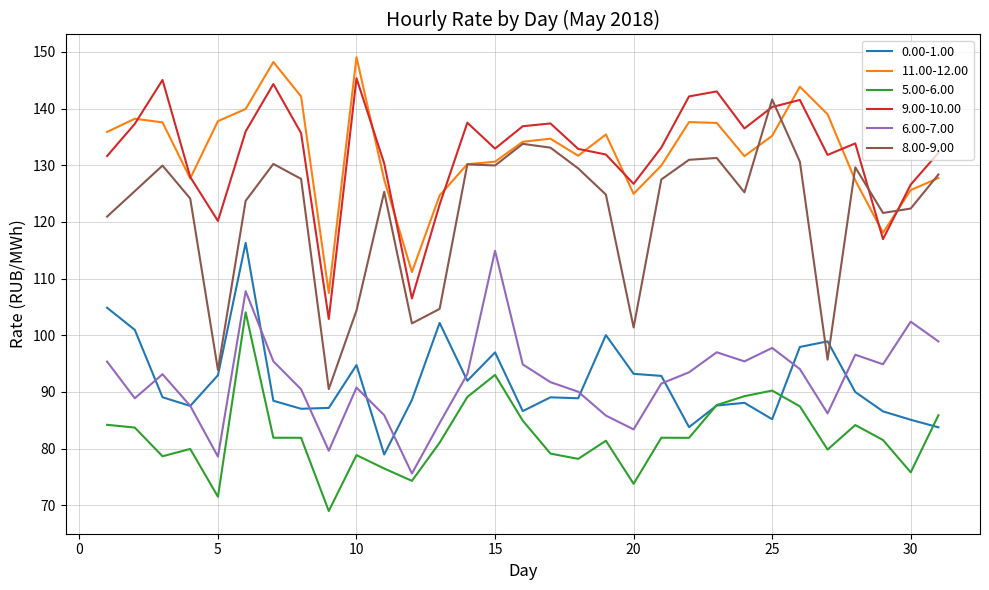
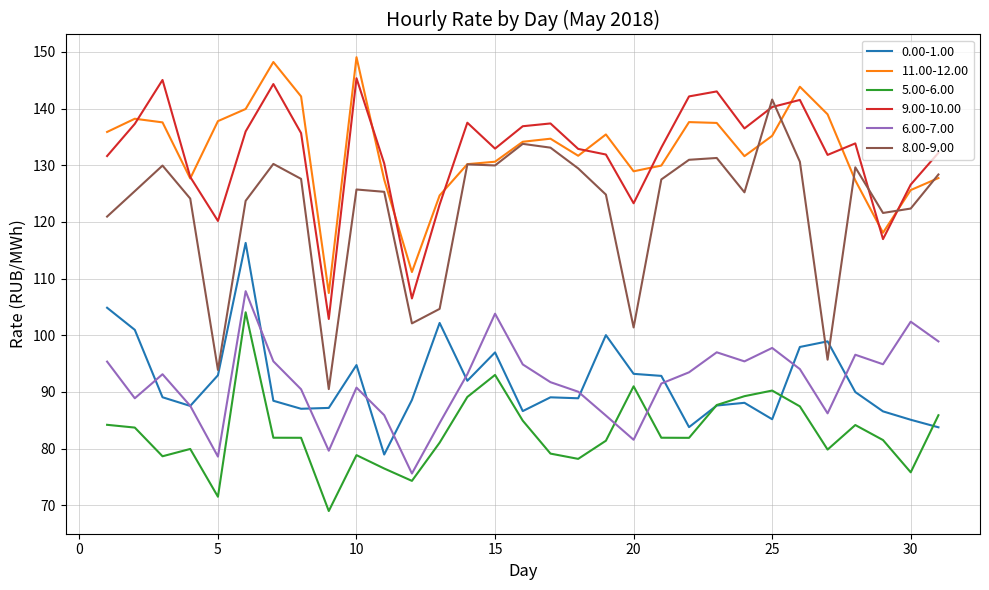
8.00-9.00, 10: 104 -> 126
6.00-7.00, 15: 115 -> 104
11.00-12.00, 20: 125 -> 129
5.00-6.00, 20: 74 -> 91
9.00-10.00, 20: 127 -> 123
6.00-7.00, 20: 83 -> 82
